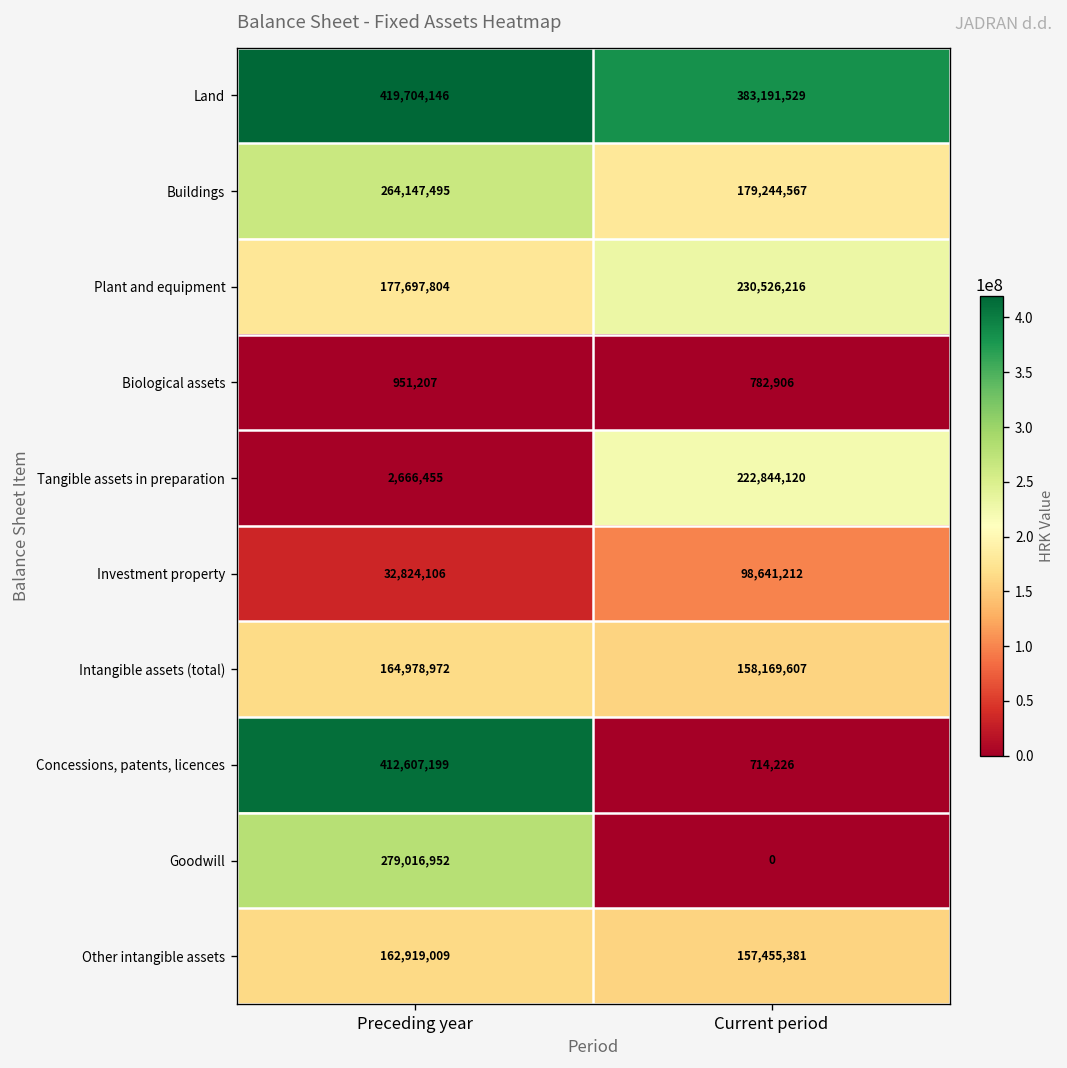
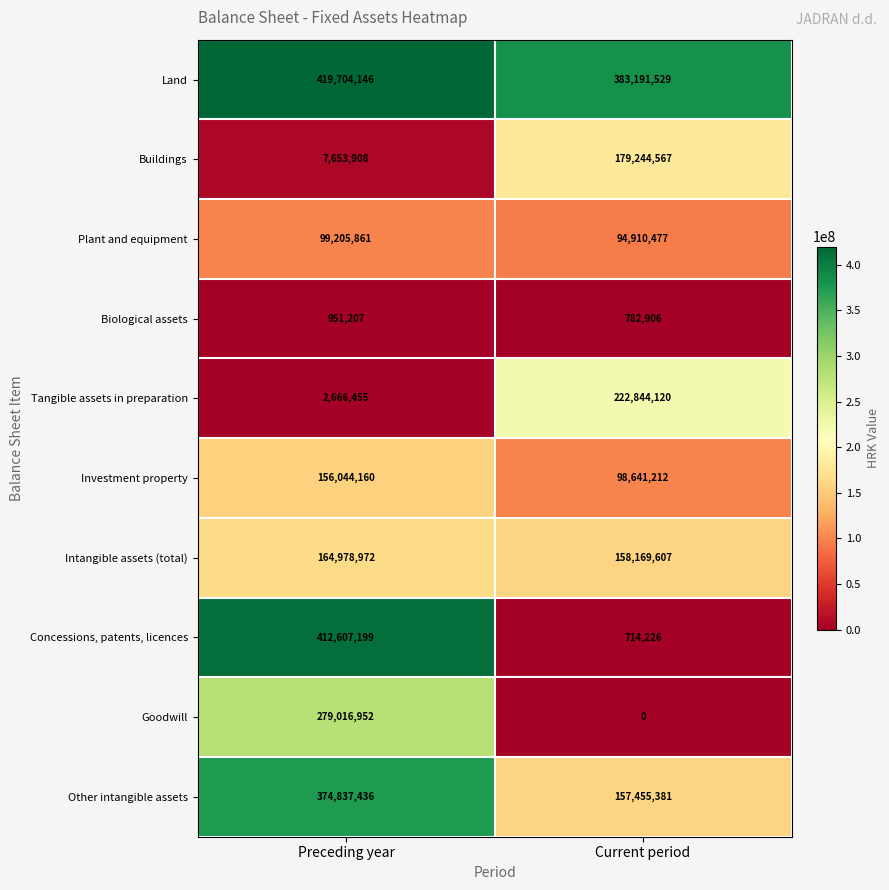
Buildings, Preceding year: 264,147,495 -> 7,653,908
Plant and equipment, Preceding year: 177,697,804 -> 99,205,861
Plant and equipment, Current period: 230,526,216 -> 94,910,477
Investment property, Preceding year: 32,824,106 -> 156,044,160
Other intangible assets, Preceding year: 162,919,009 -> 374,837,436
